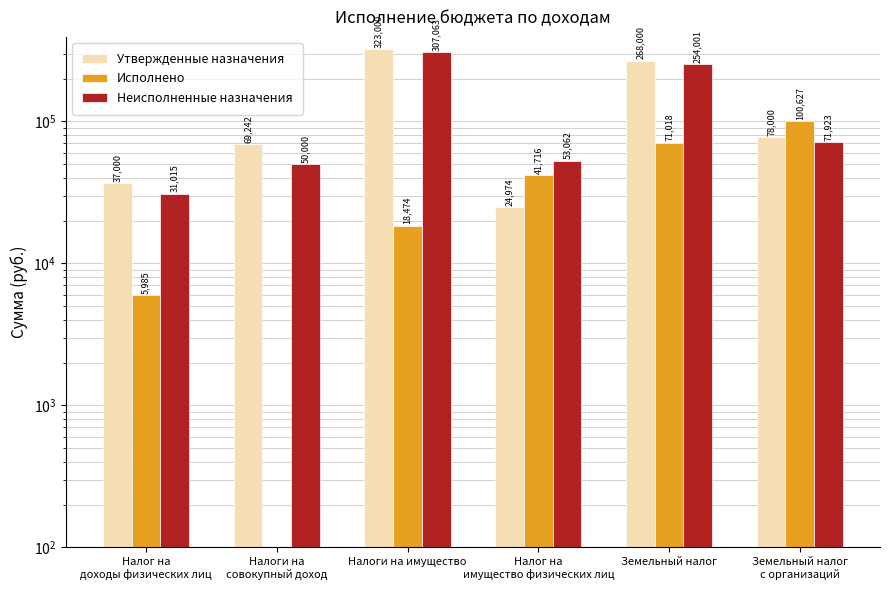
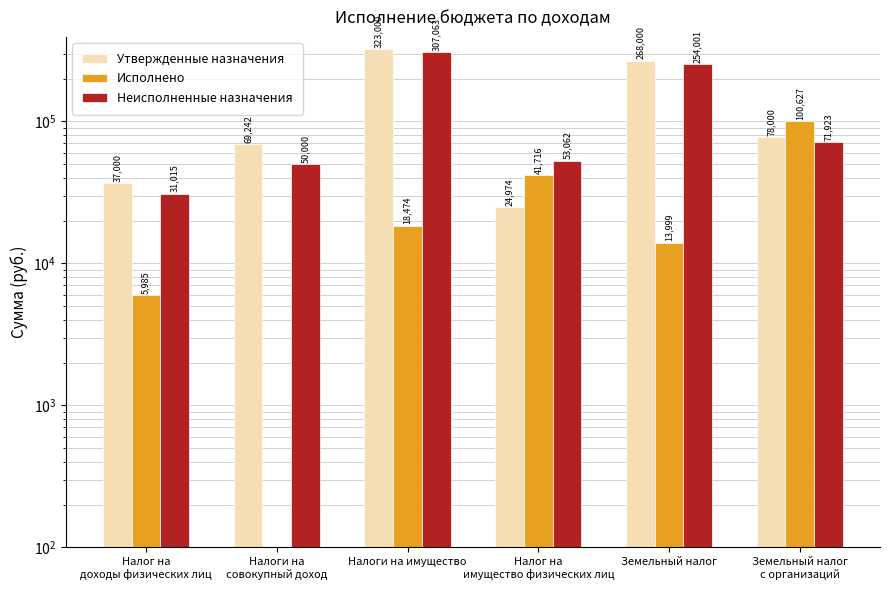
Исполнено, Земельный налог: 71,018 -> 13,999
